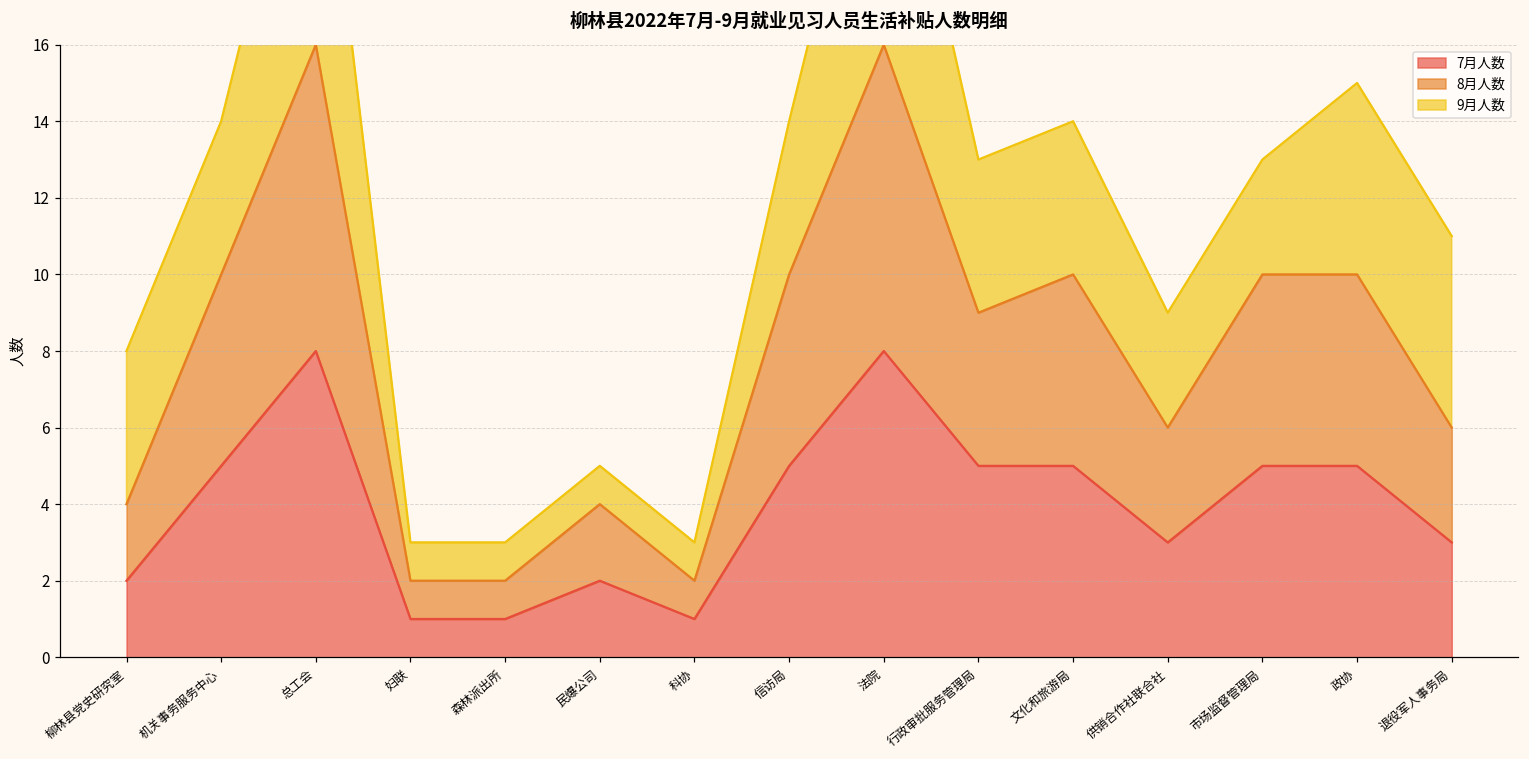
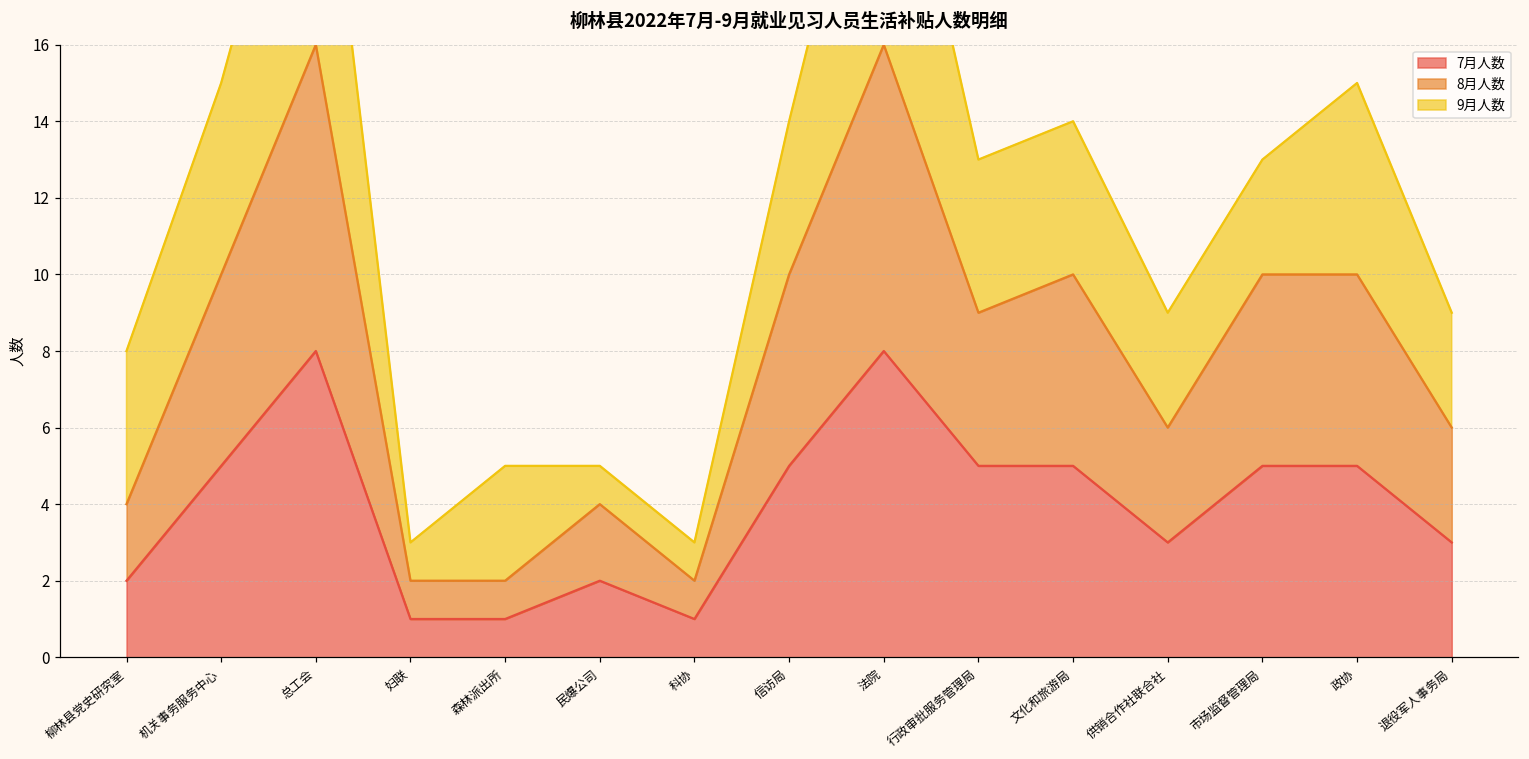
9月人数, 机关事务服务中心: 4 -> 5
9月人数, 森林派出所: 1 -> 3
9月人数, 退役军人事务局: 5 -> 3
